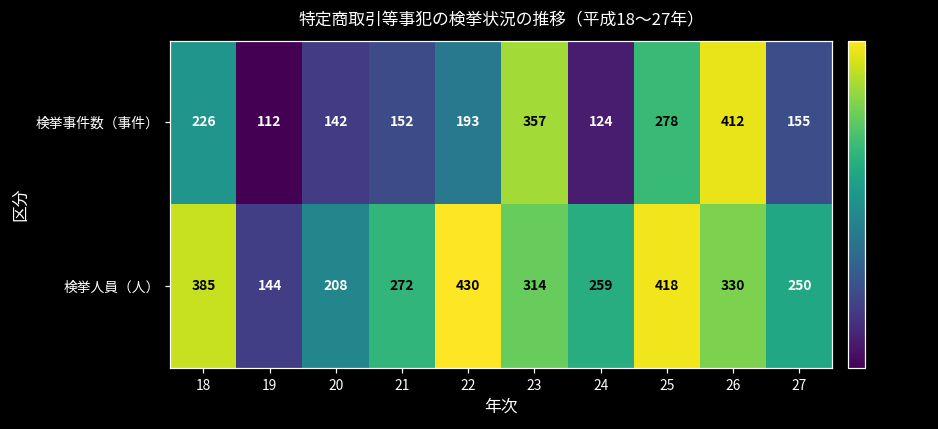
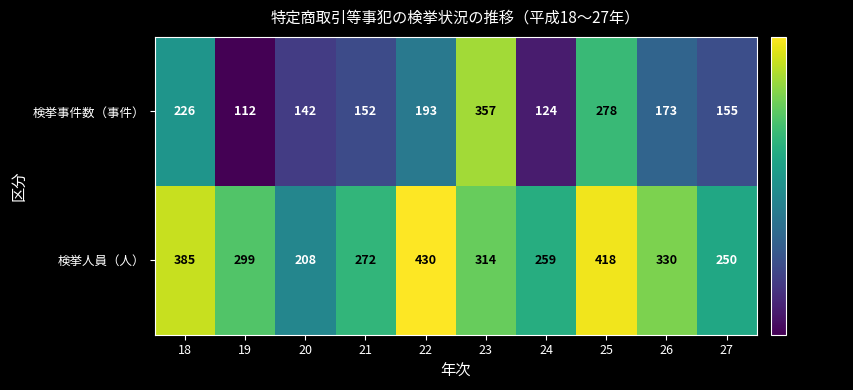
検挙事件数（事件）, 26: 412 -> 173
検挙人員（人）, 19: 144 -> 299
